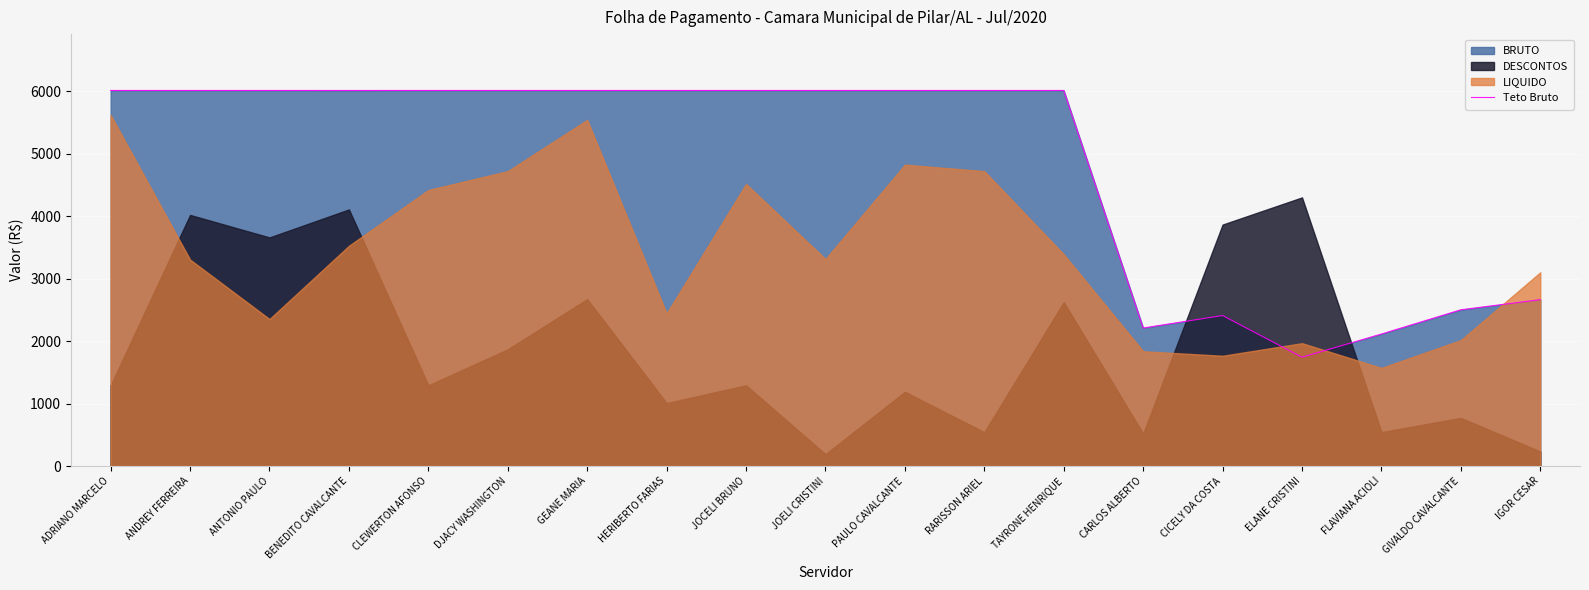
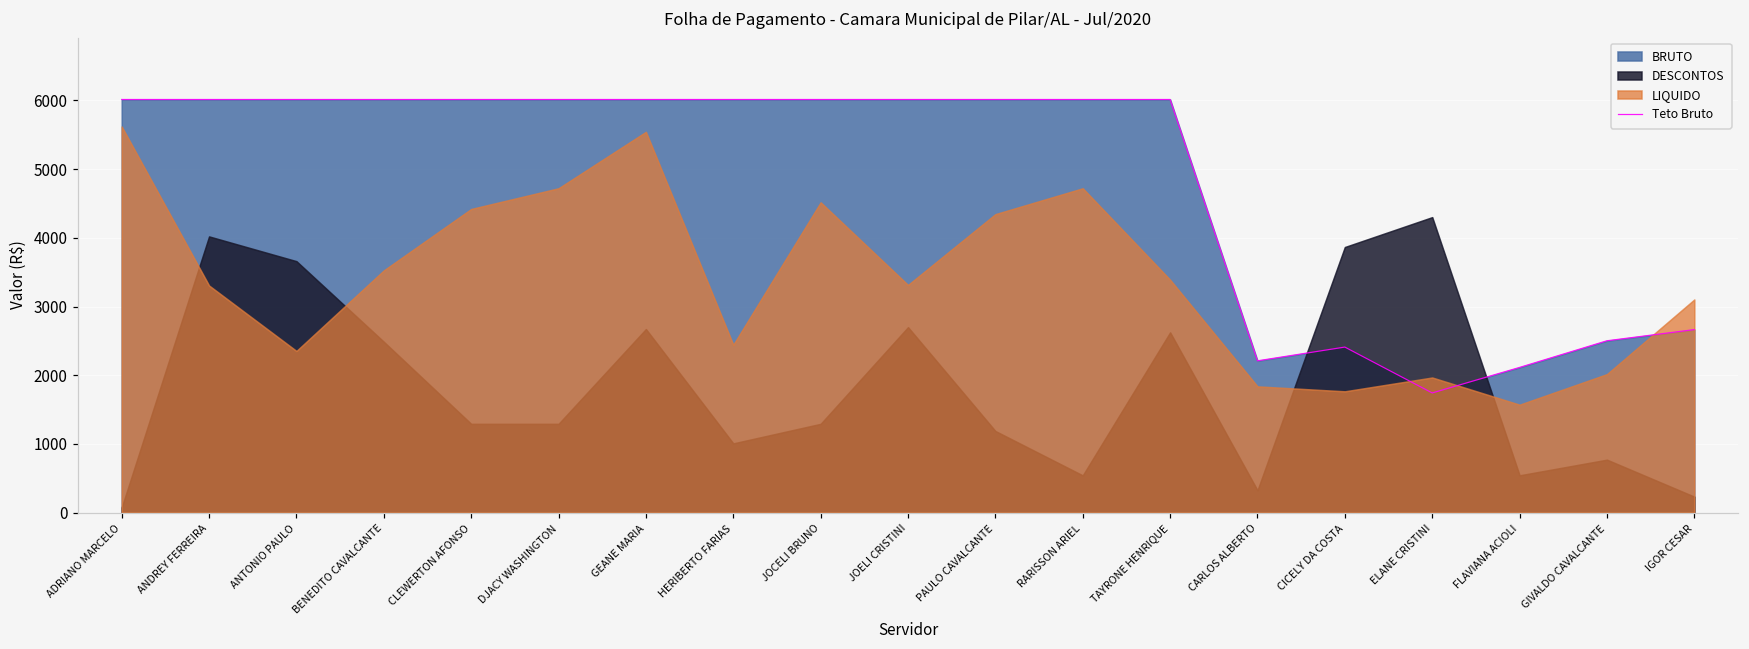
DESCONTOS, ADRIANO MARCELO: 1300 -> 100
DESCONTOS, BENEDITO CAVALCANTE: 4100 -> 2500
DESCONTOS, DJACY WASHINGTON: 1900 -> 1300
DESCONTOS, JOELI CRISTINI: 200 -> 2700
LIQUIDO, PAULO CAVALCANTE: 4800 -> 4300
DESCONTOS, CARLOS ALBERTO: 500 -> 300
